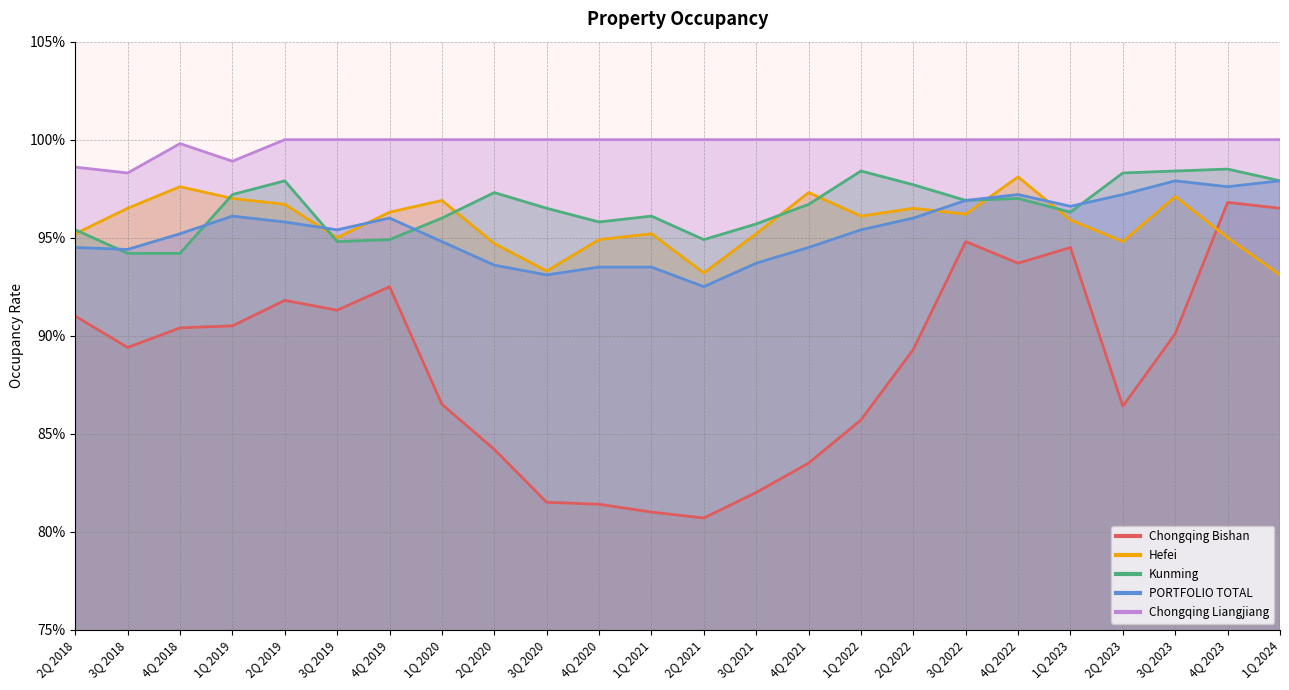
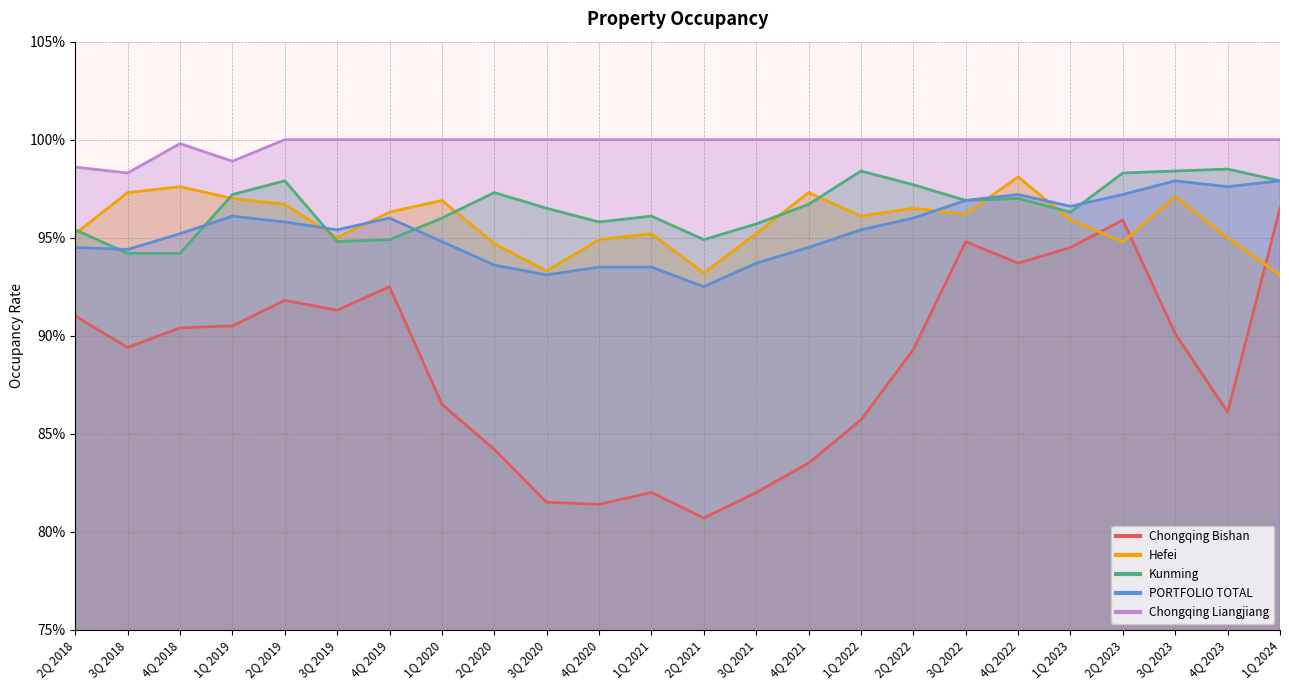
Hefei, 3Q 2018: 96.5% -> 97.3%
Chongqing Bishan, 1Q 2021: 81.0% -> 82.0%
Chongqing Bishan, 2Q 2023: 86.4% -> 95.9%
Chongqing Bishan, 4Q 2023: 96.8% -> 86.1%
